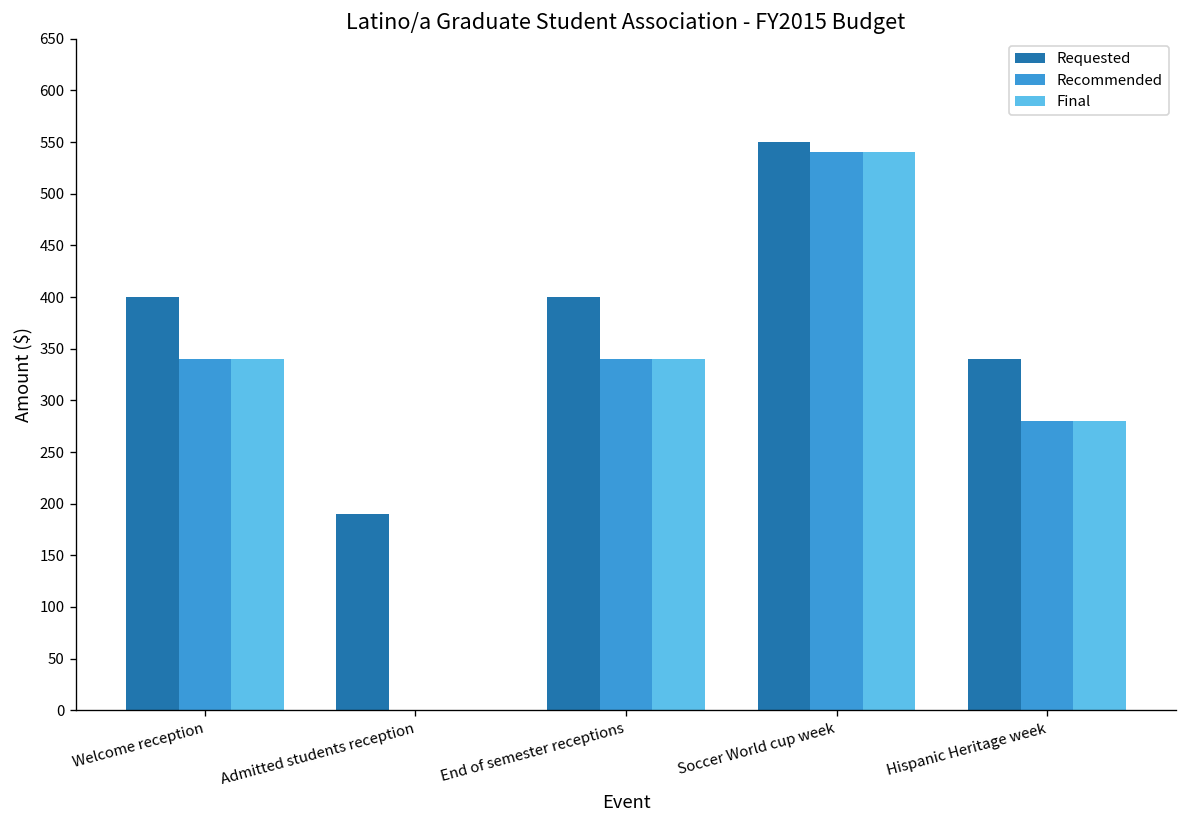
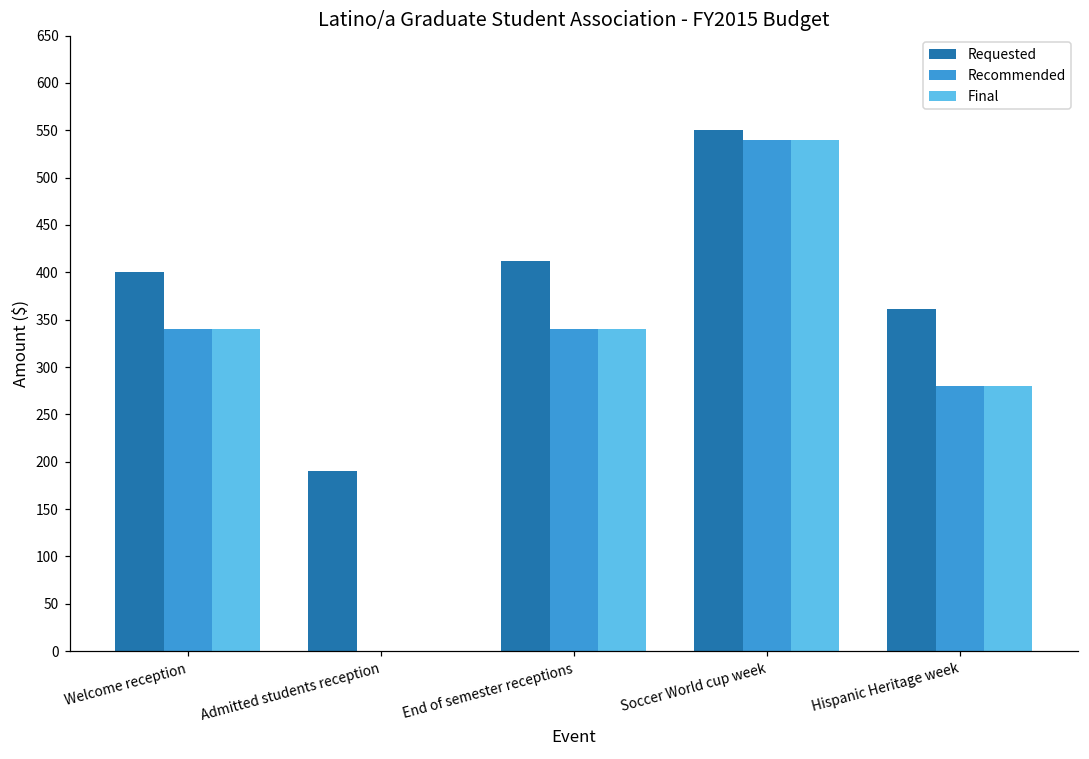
Requested, End of semester receptions: 400 -> 410
Requested, Hispanic Heritage week: 340 -> 360
